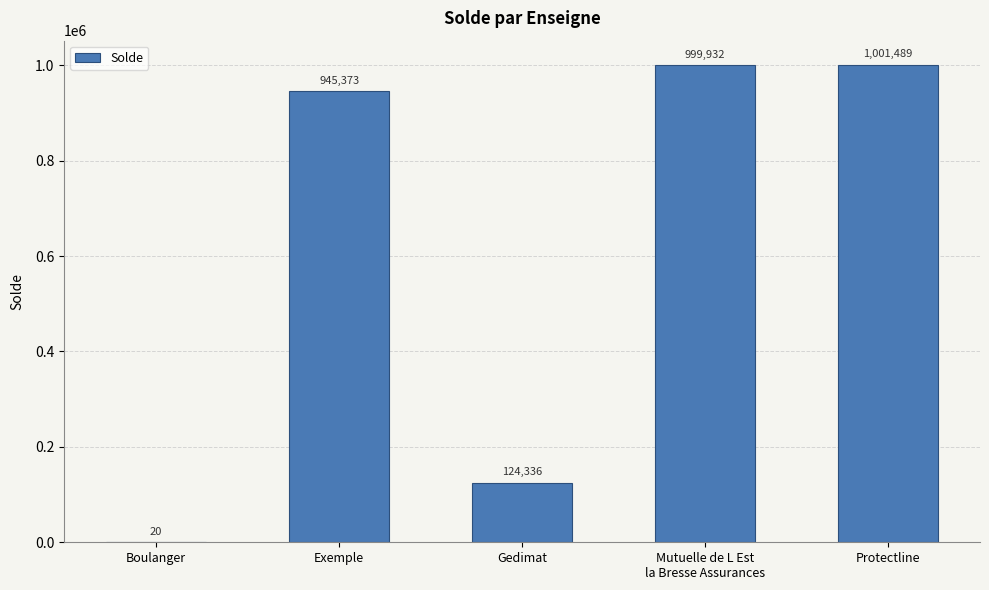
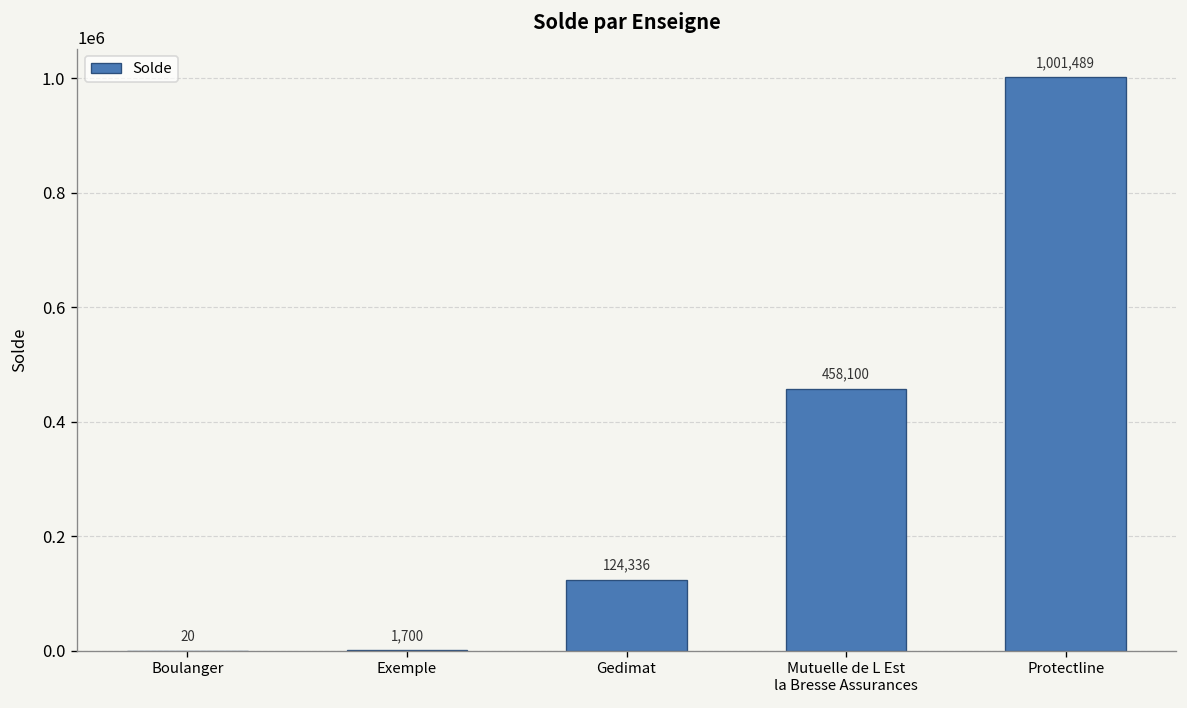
Exemple: 945,373 -> 1,700
Mutuelle de L Est la Bresse Assurances: 999,932 -> 458,100
